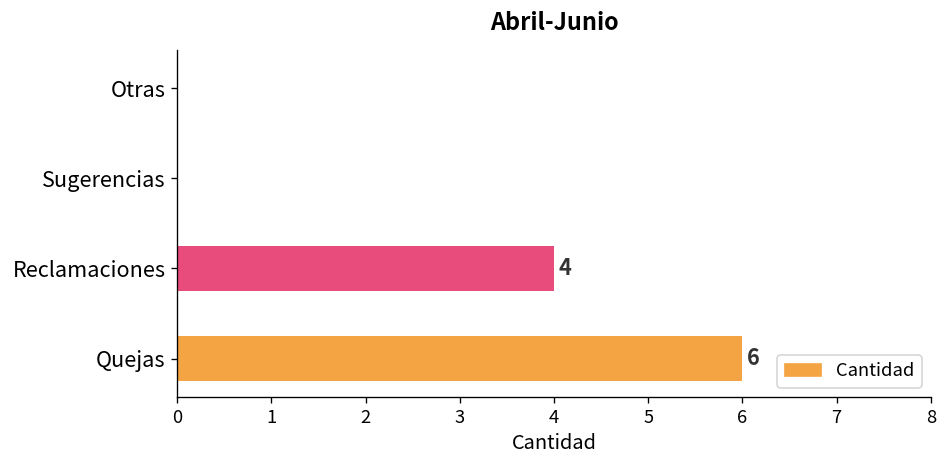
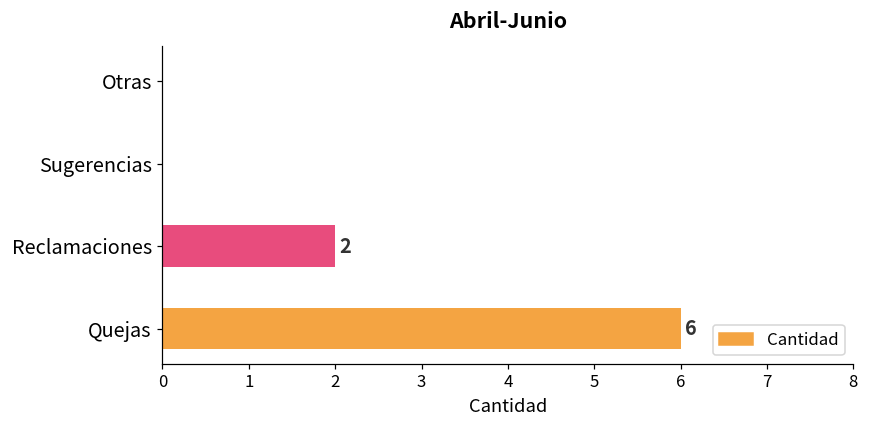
Reclamaciones: 4 -> 2
